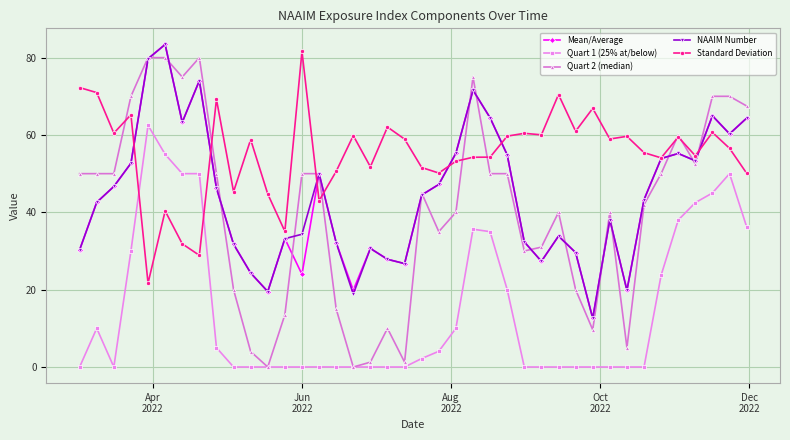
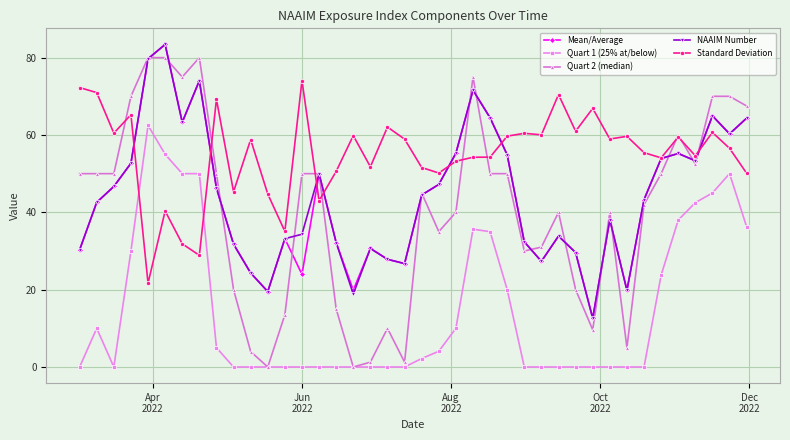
Standard Deviation, Jun 2022: 82 -> 74
